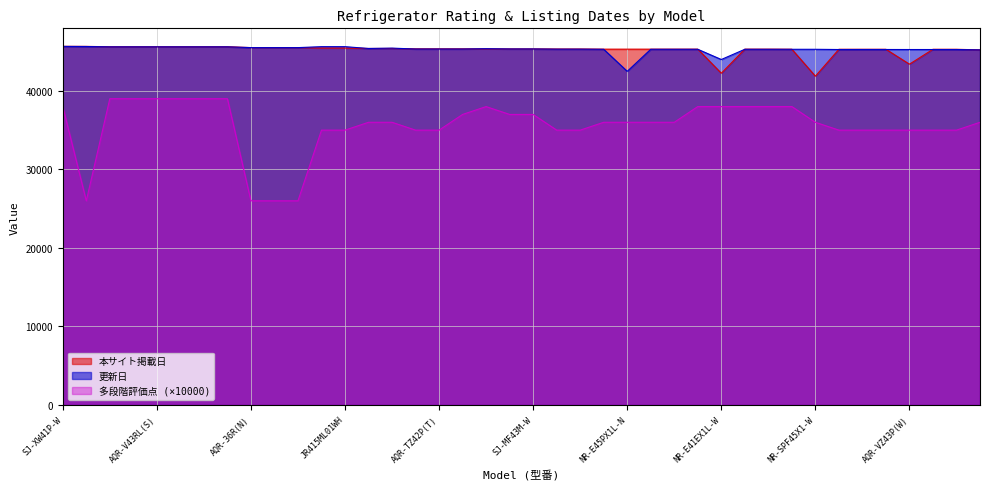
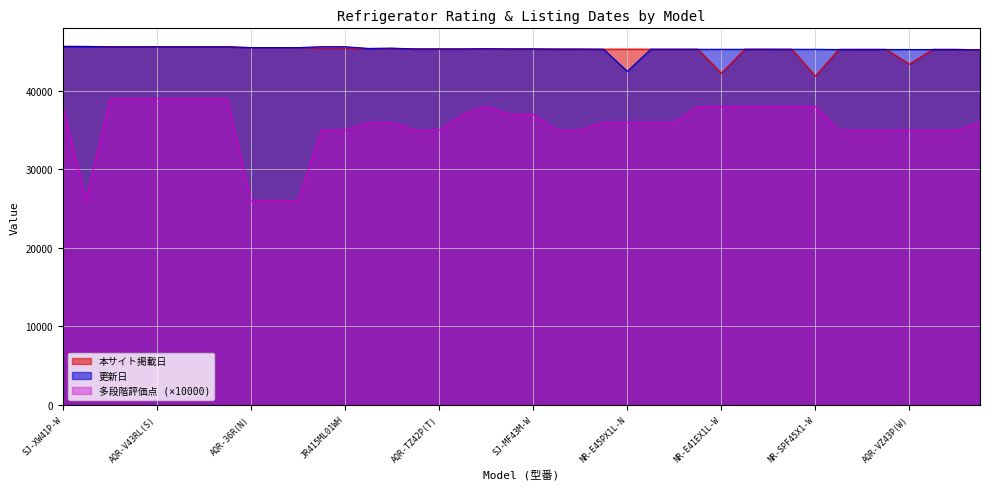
更新日, NR-E41EX1L-W: 44000 -> 45000
多段階評価点 (×10000), NR-SPF45X1-W: 36000 -> 38000
